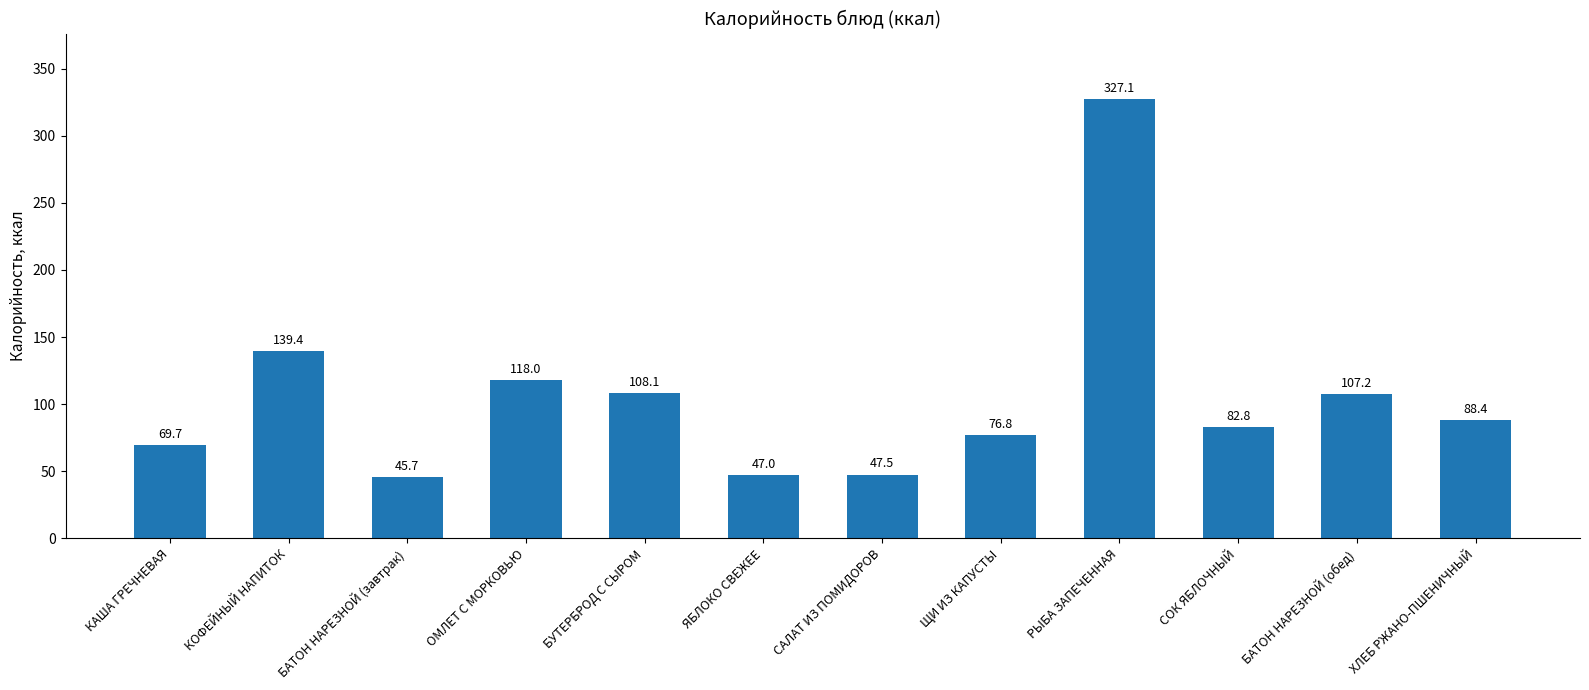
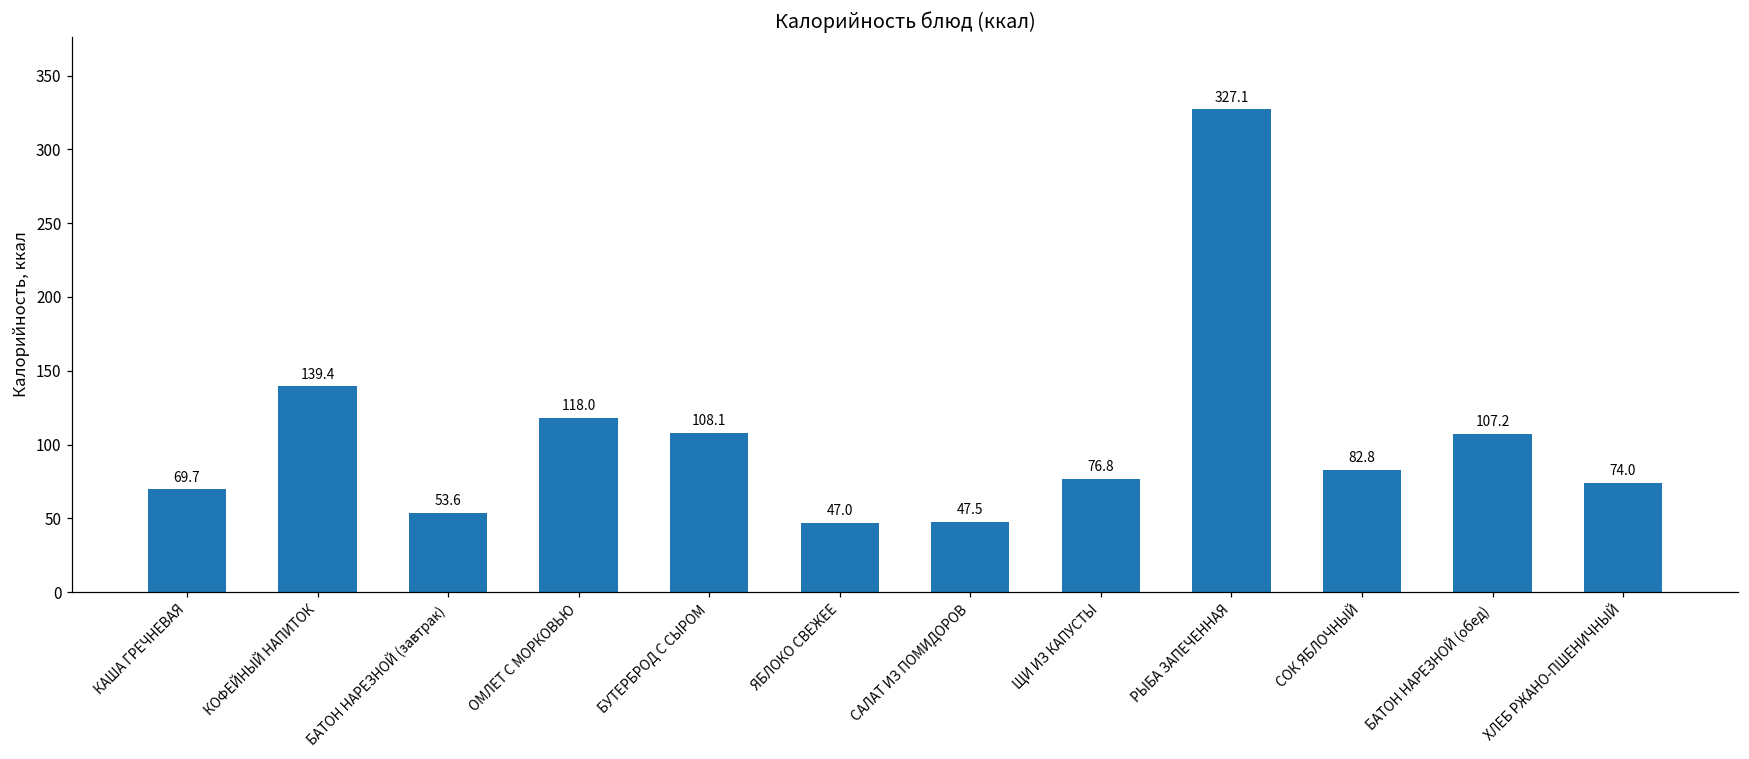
БАТОН НАРЕЗНОЙ (завтрак): 45.7 -> 53.6
ХЛЕБ РЖАНО-ПШЕНИЧНЫЙ: 88.4 -> 74.0
